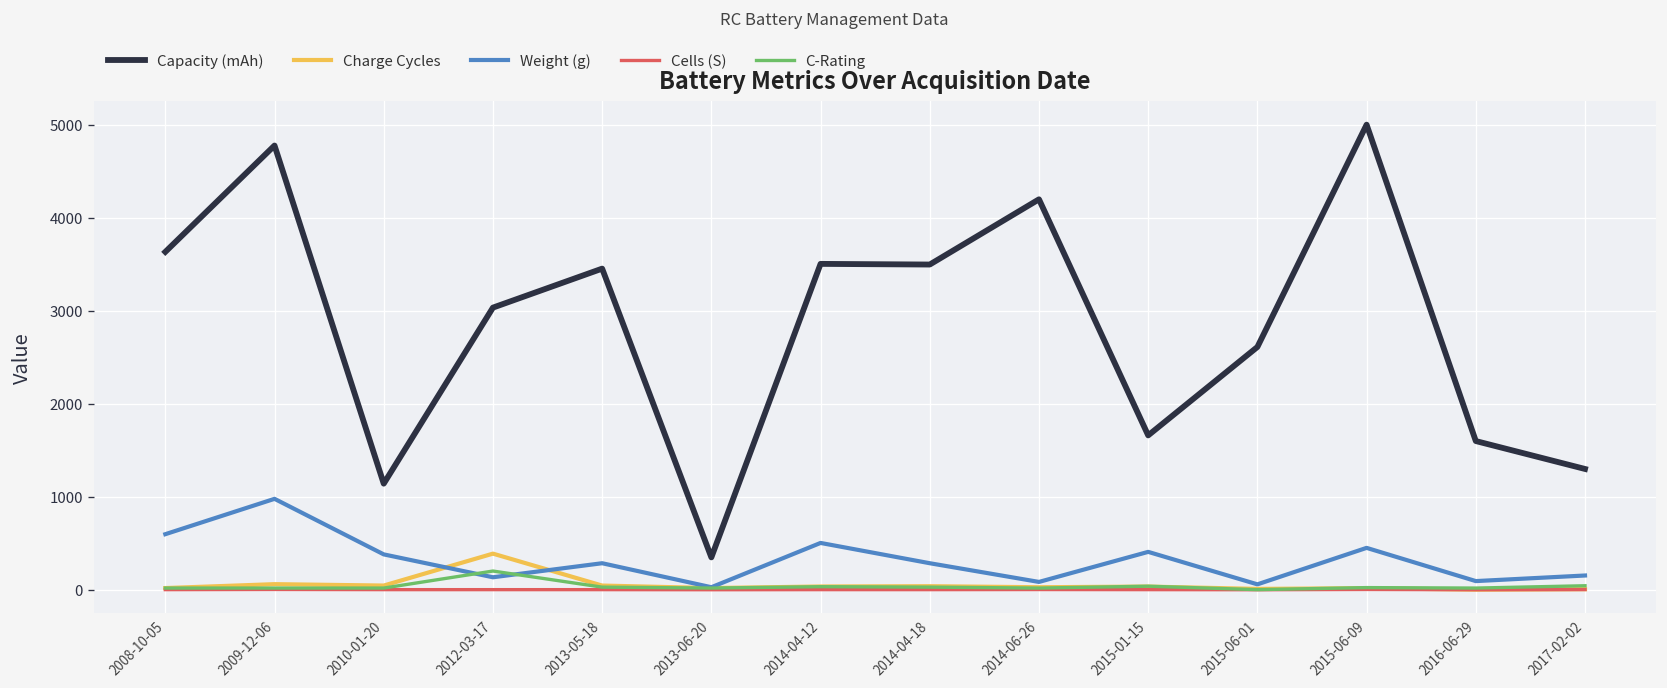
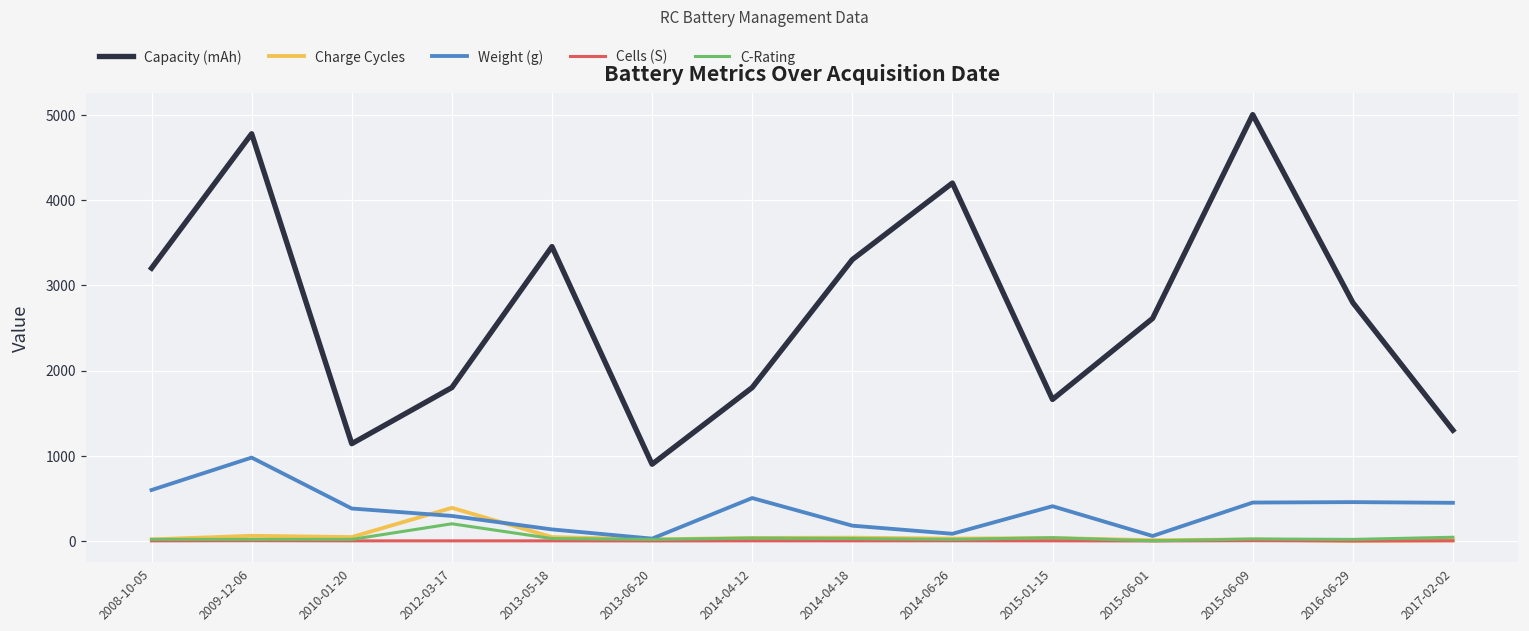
Capacity (mAh), 2008-10-05: 3600 -> 3200
Capacity (mAh), 2012-03-17: 3000 -> 1800
Weight (g), 2012-03-17: 100 -> 300
Weight (g), 2013-05-18: 300 -> 100
Capacity (mAh), 2013-06-20: 400 -> 900
Capacity (mAh), 2014-04-12: 3500 -> 1800
Capacity (mAh), 2014-04-18: 3500 -> 3300
Weight (g), 2014-04-18: 300 -> 200
Capacity (mAh), 2016-06-29: 1600 -> 2800
Weight (g), 2016-06-29: 100 -> 500
Weight (g), 2017-02-02: 200 -> 400
